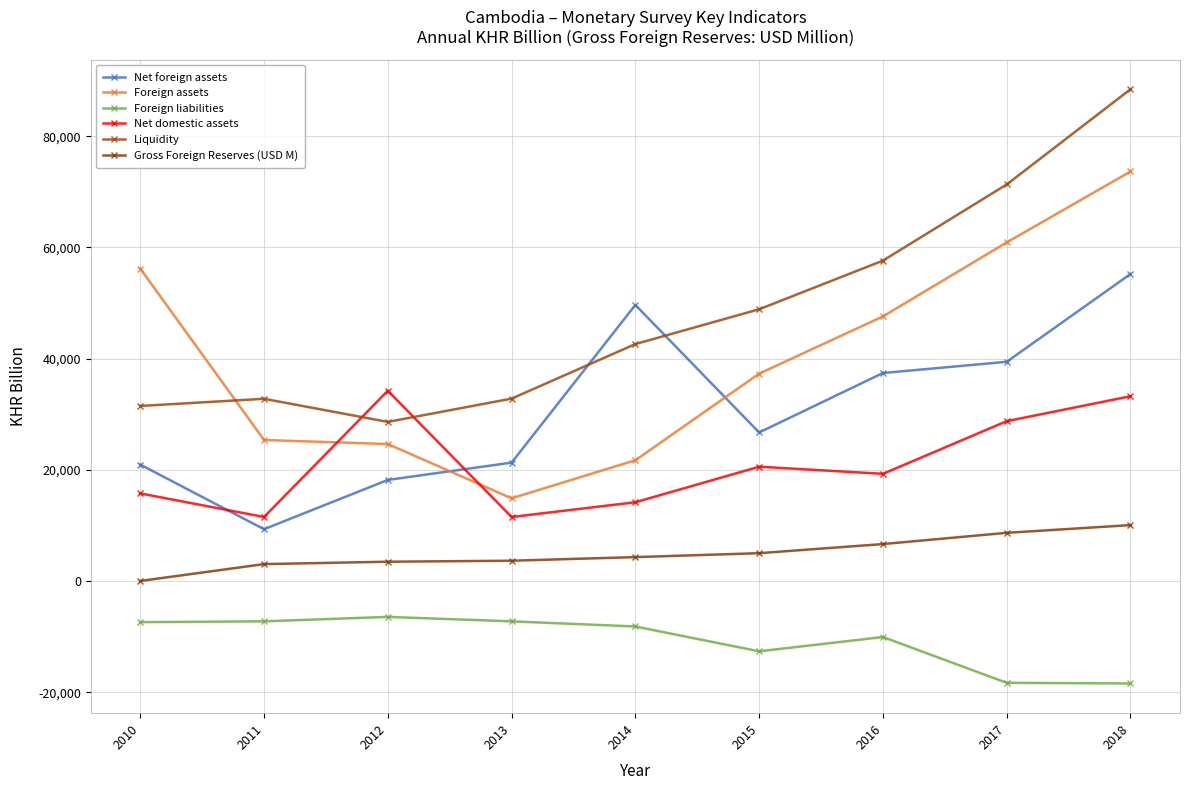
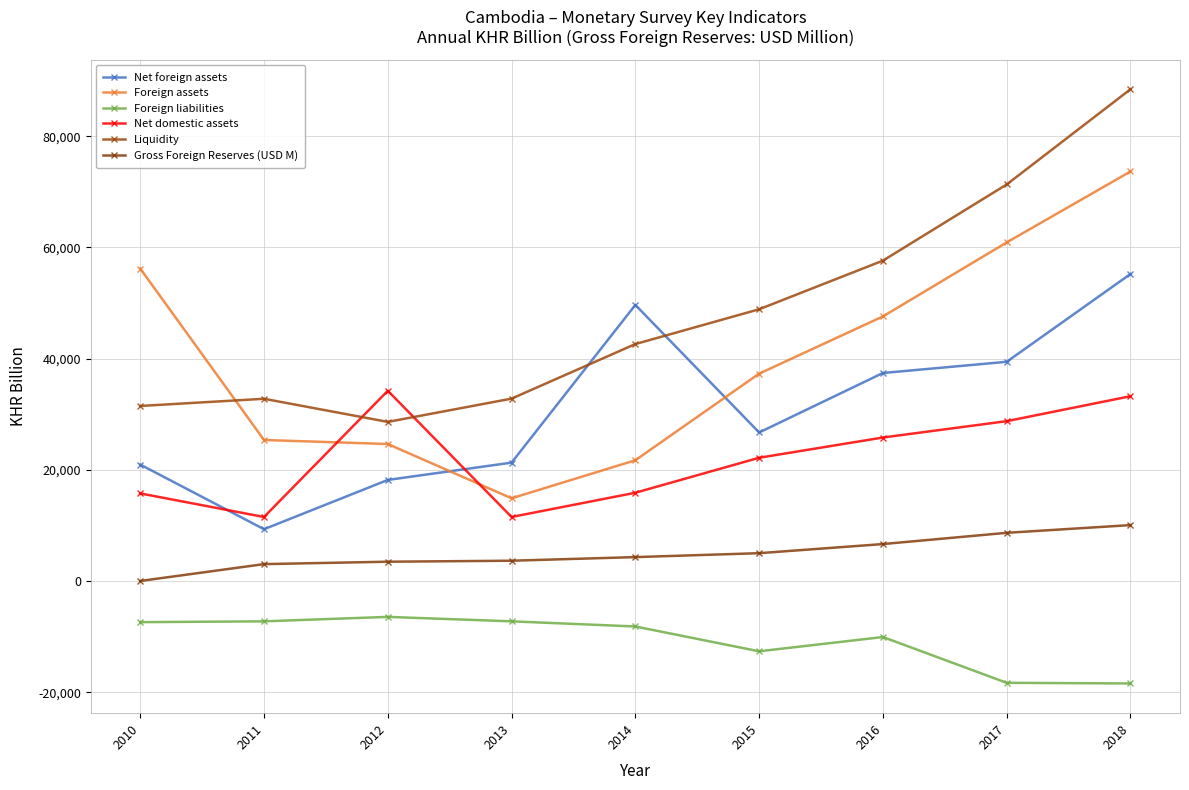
Net domestic assets, 2014: 14,000 -> 16,000
Net domestic assets, 2015: 21,000 -> 22,000
Net domestic assets, 2016: 19,000 -> 26,000
